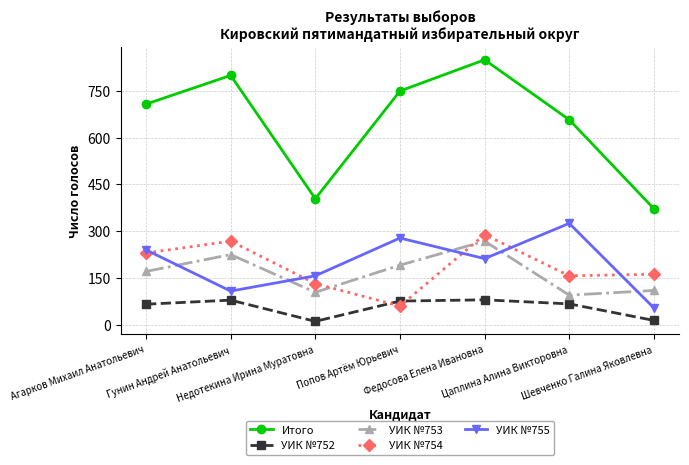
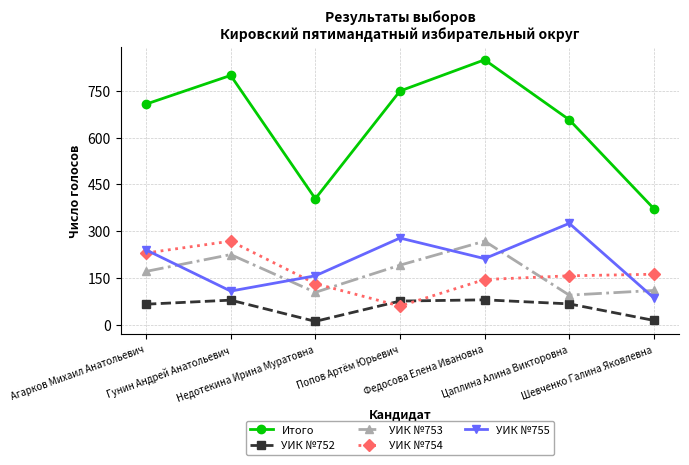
УИК №754, Федосова Елена Ивановна: 290 -> 150
УИК №755, Шевченко Галина Яковлевна: 50 -> 90
